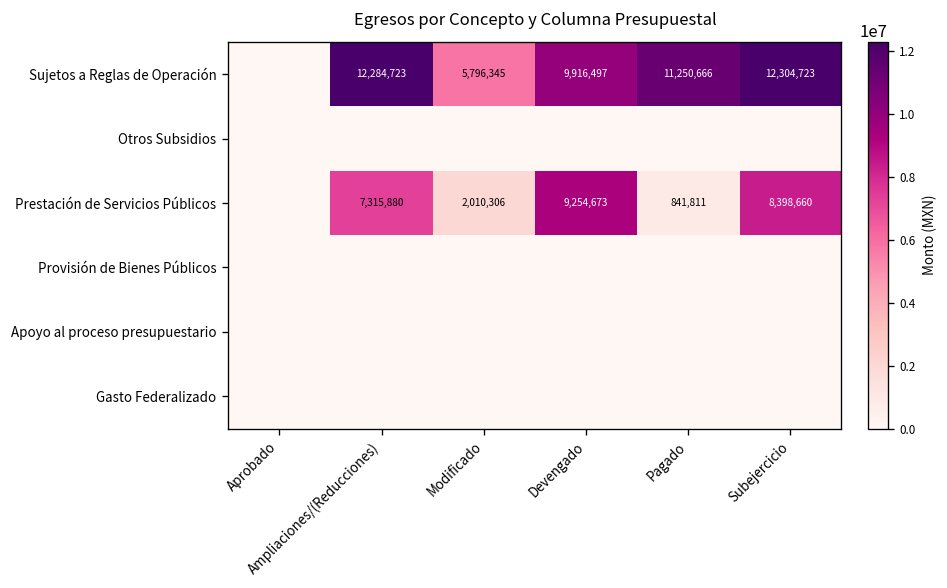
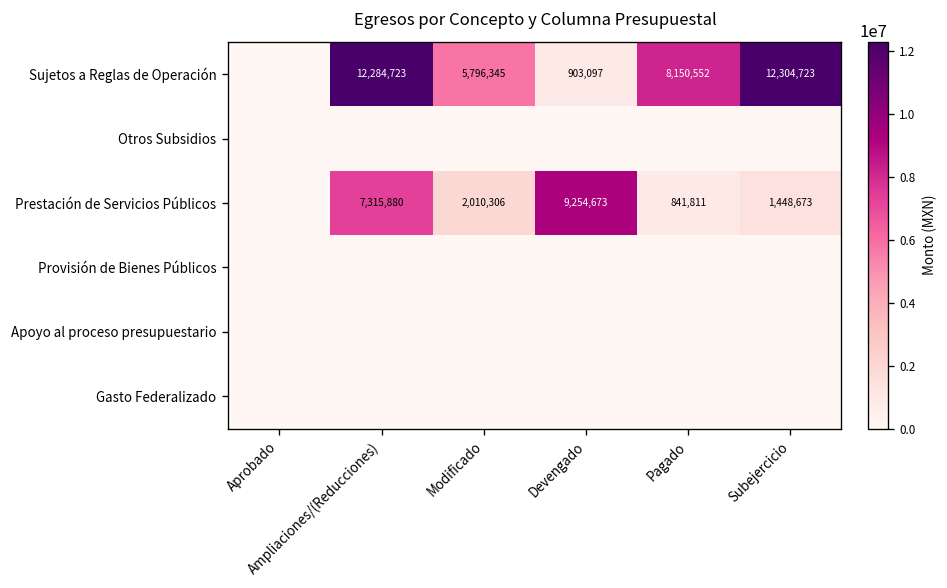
Sujetos a Reglas de Operación, Devengado: 9,916,497 -> 903,097
Sujetos a Reglas de Operación, Pagado: 11,250,666 -> 8,150,552
Prestación de Servicios Públicos, Subejercicio: 8,398,660 -> 1,448,673
